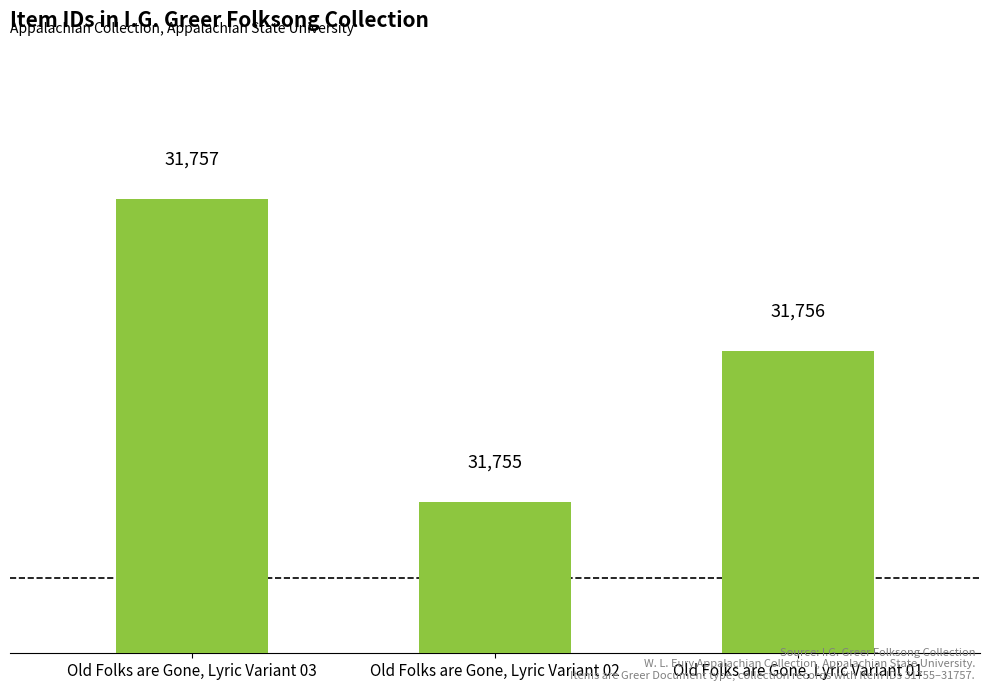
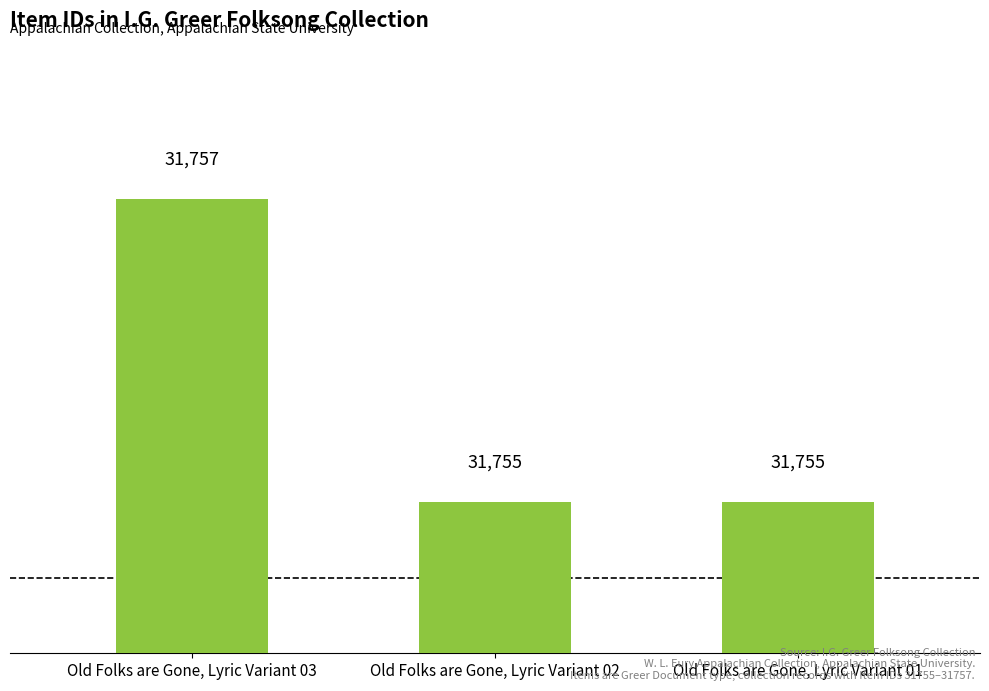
Old Folks are Gone, Lyric Variant 01: 31,756 -> 31,755
